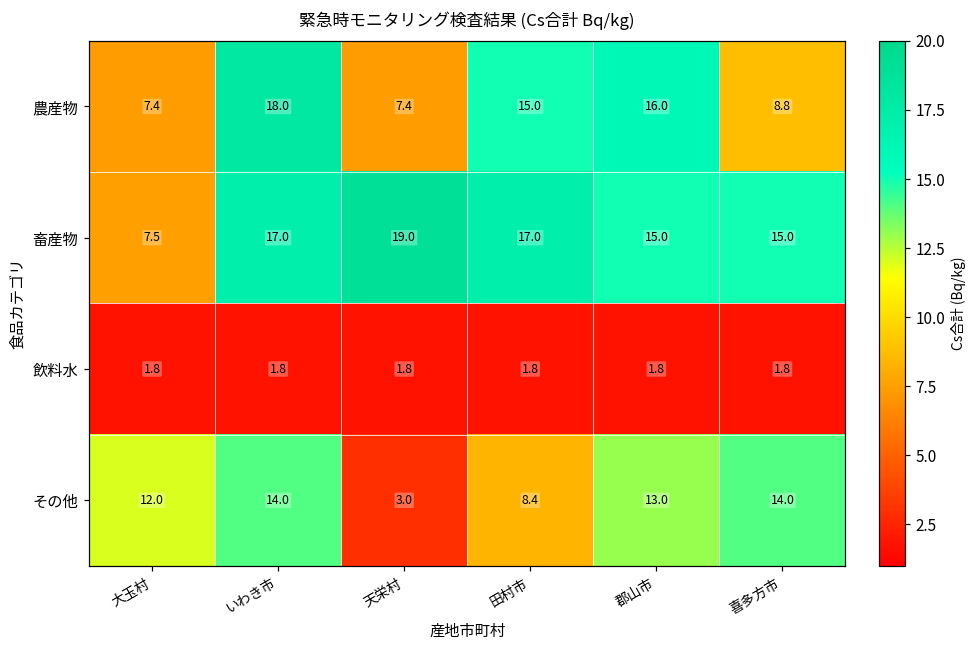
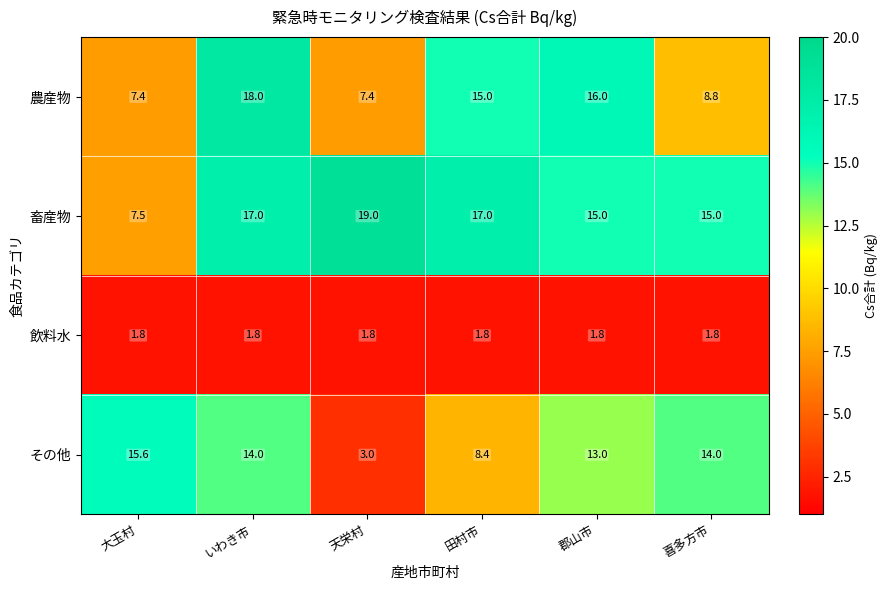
その他, 大玉村: 12.0 -> 15.6
